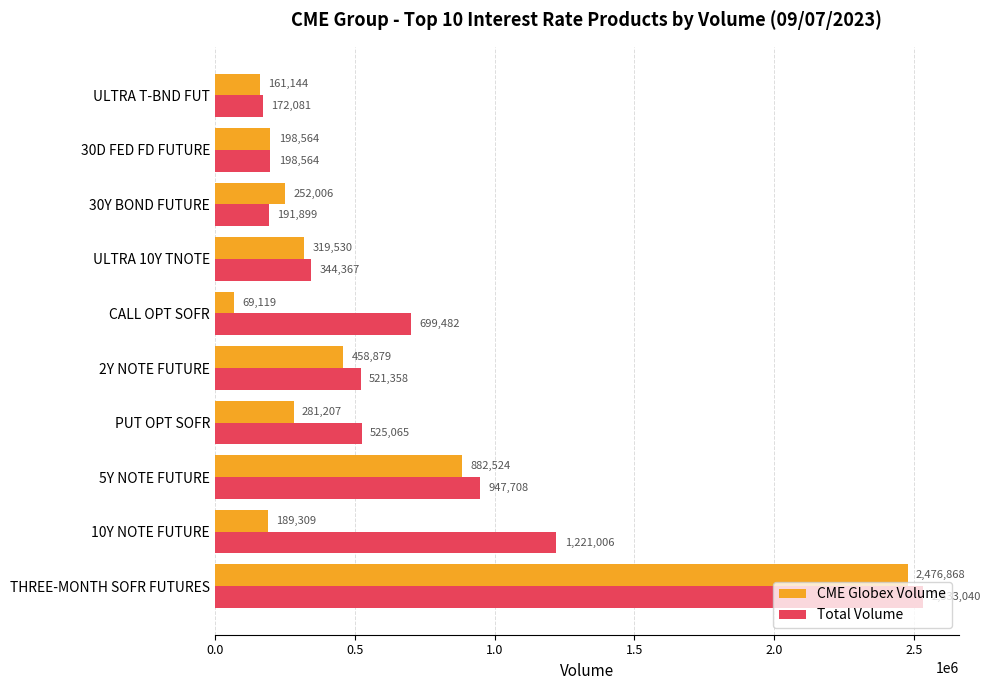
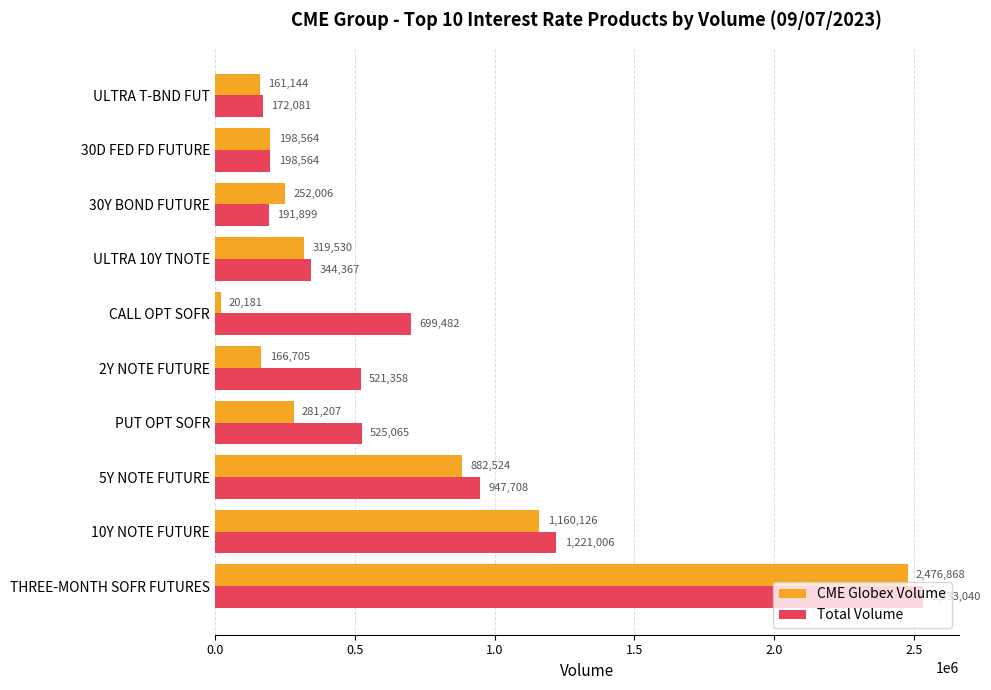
CME Globex Volume, CALL OPT SOFR: 69,119 -> 20,181
CME Globex Volume, 2Y NOTE FUTURE: 458,879 -> 166,705
CME Globex Volume, 10Y NOTE FUTURE: 189,309 -> 1,160,126
